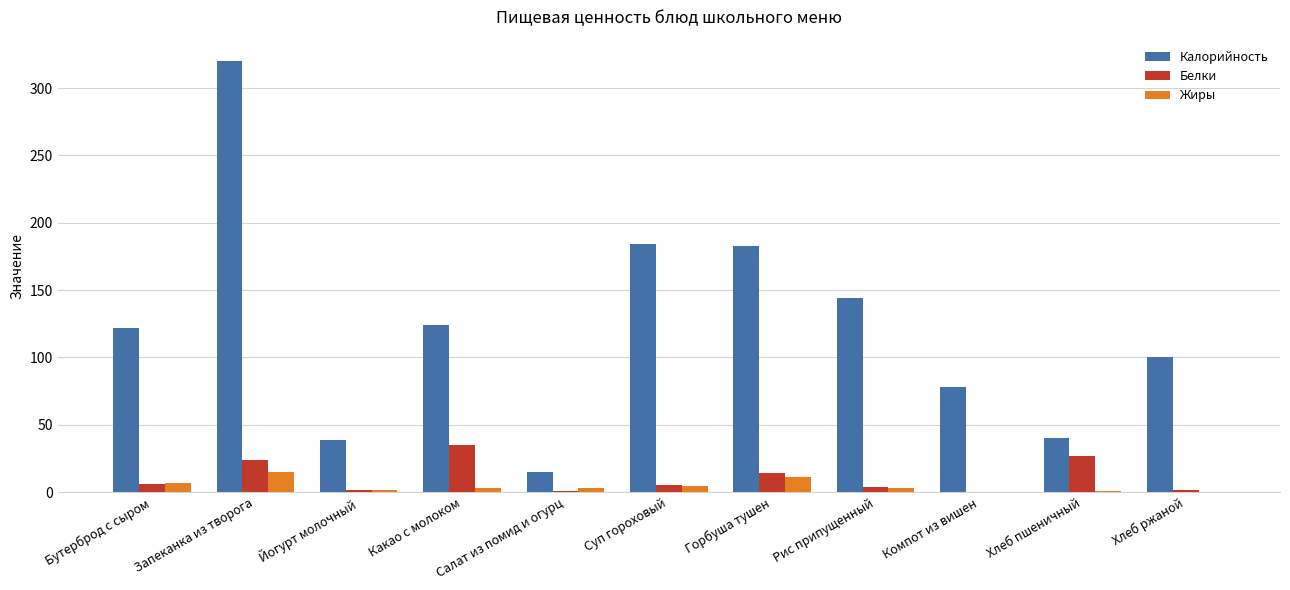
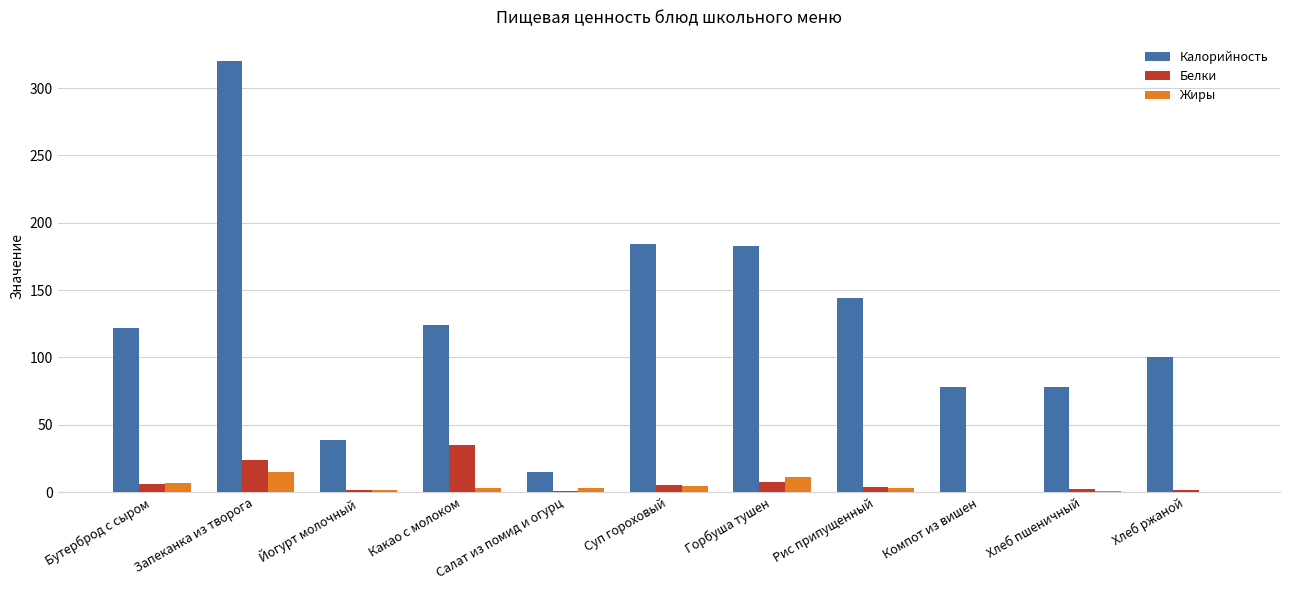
Белки, Горбуша тушен: 14 -> 7
Калорийность, Хлеб пшеничный: 40 -> 78
Белки, Хлеб пшеничный: 27 -> 2
